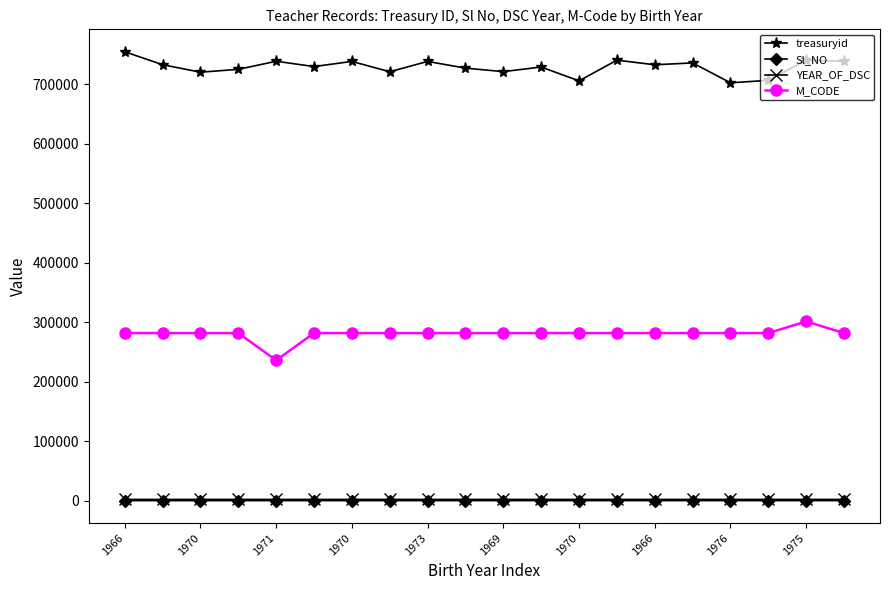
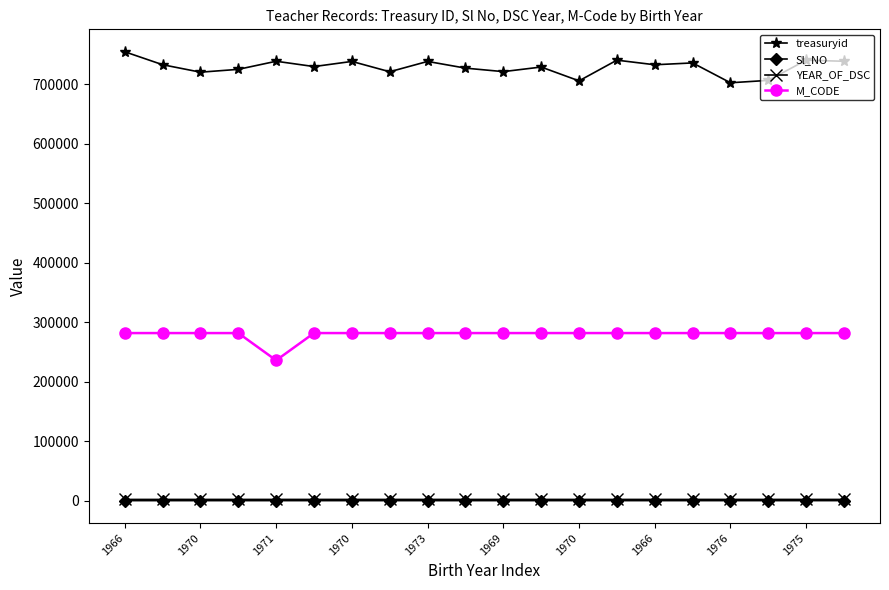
M_CODE, 1975: 300000 -> 280000
